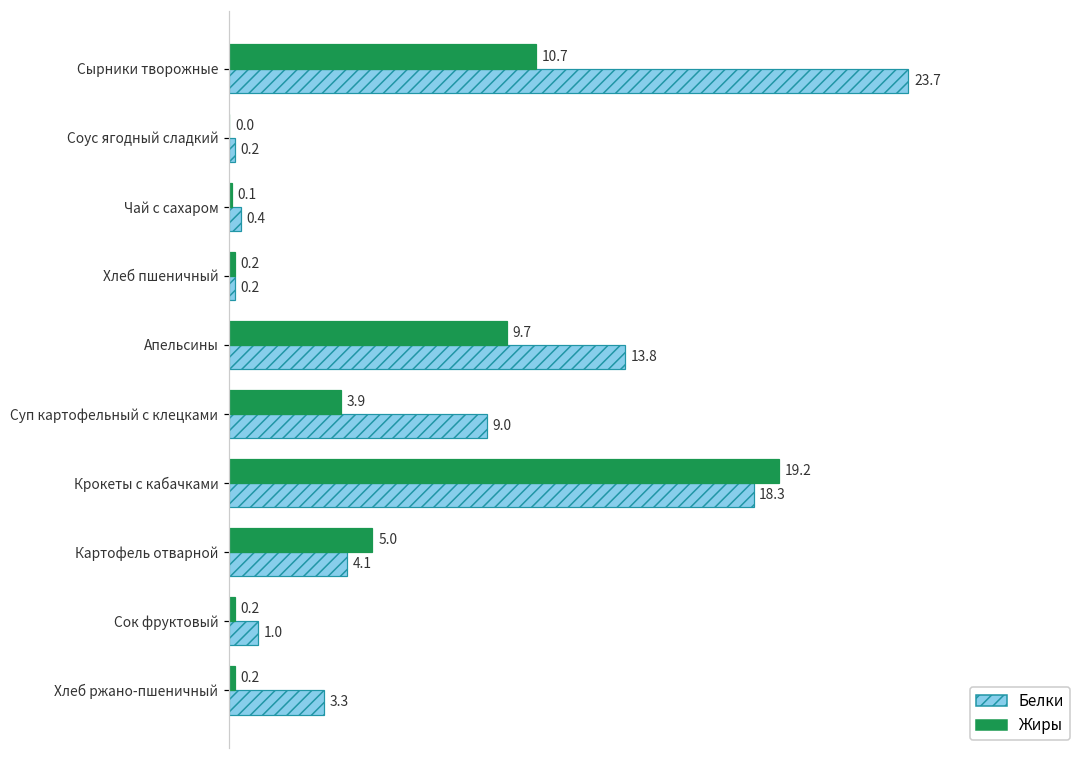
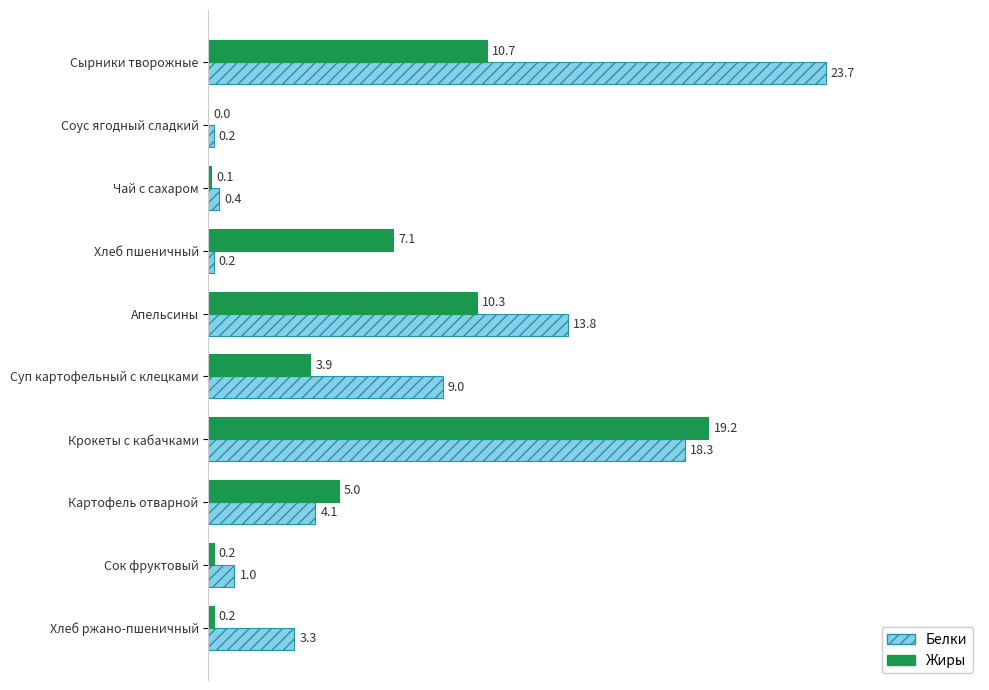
Жиры, Хлеб пшеничный: 0.2 -> 7.1
Жиры, Апельсины: 9.7 -> 10.3
